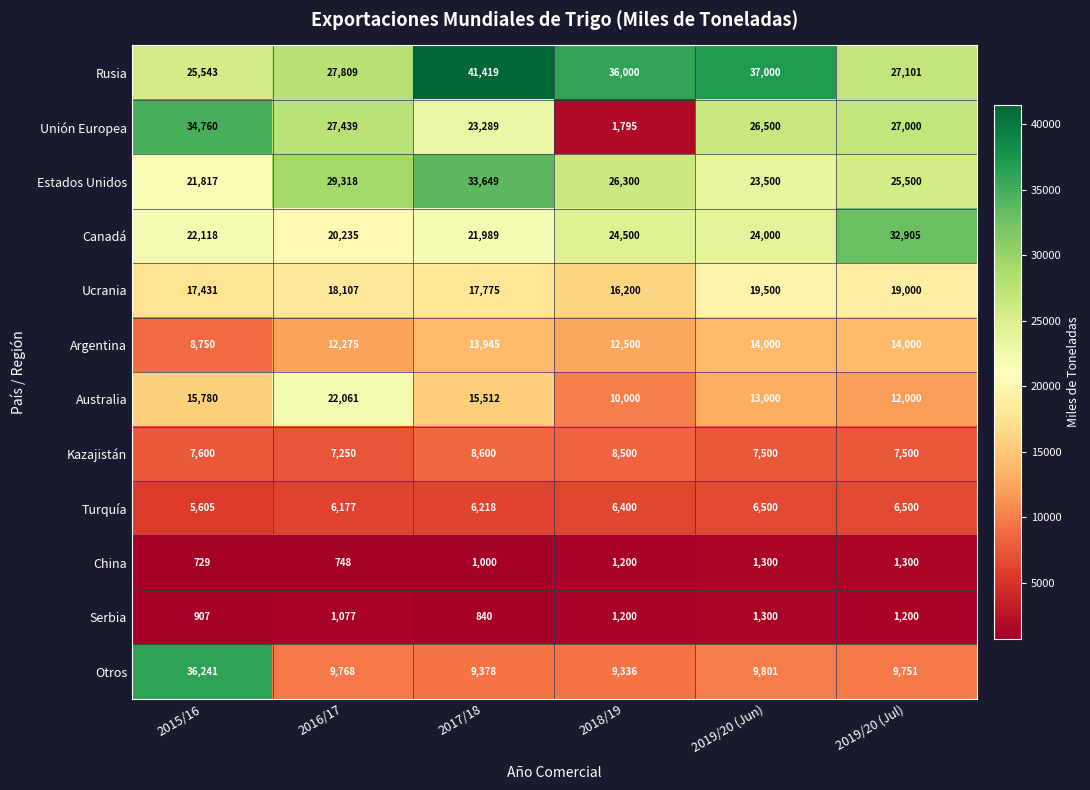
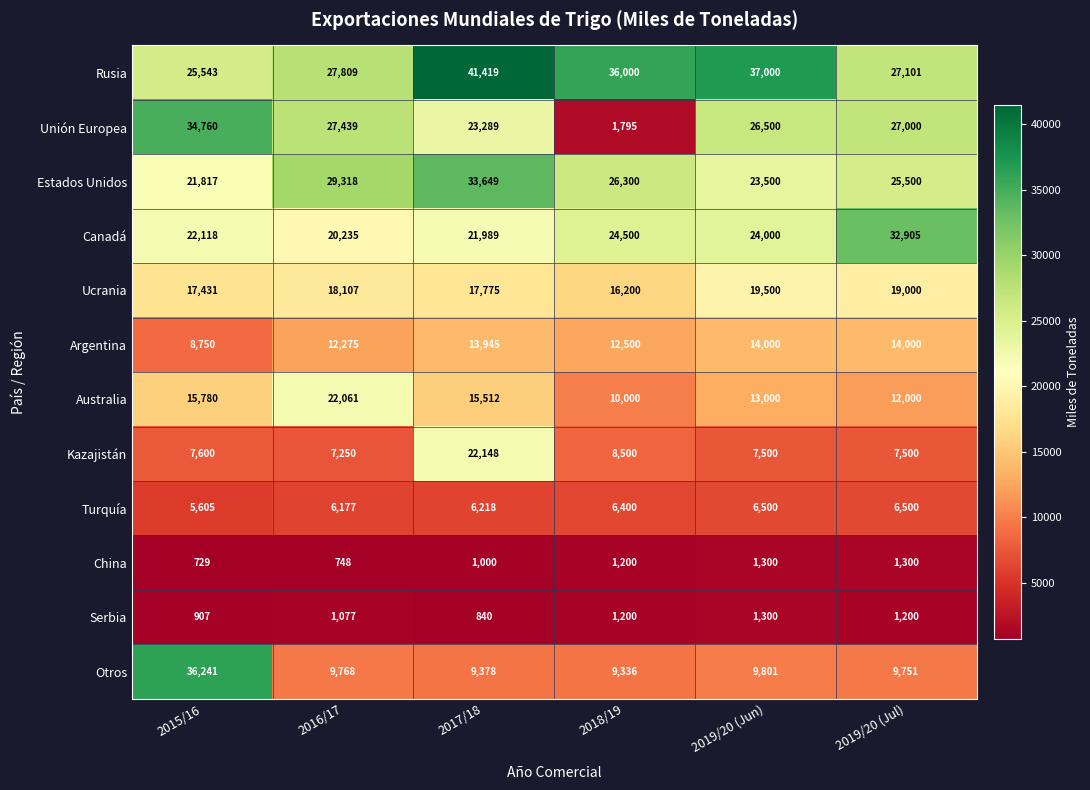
Kazajistán, 2017/18: 8,600 -> 22,148
